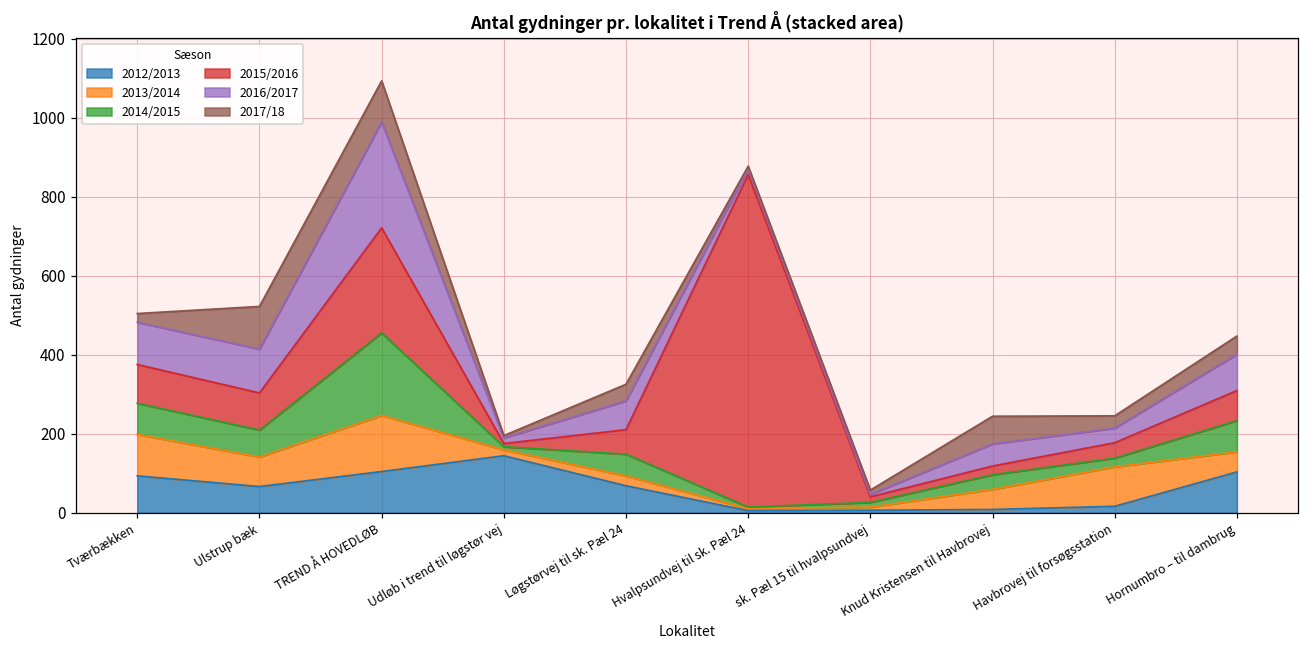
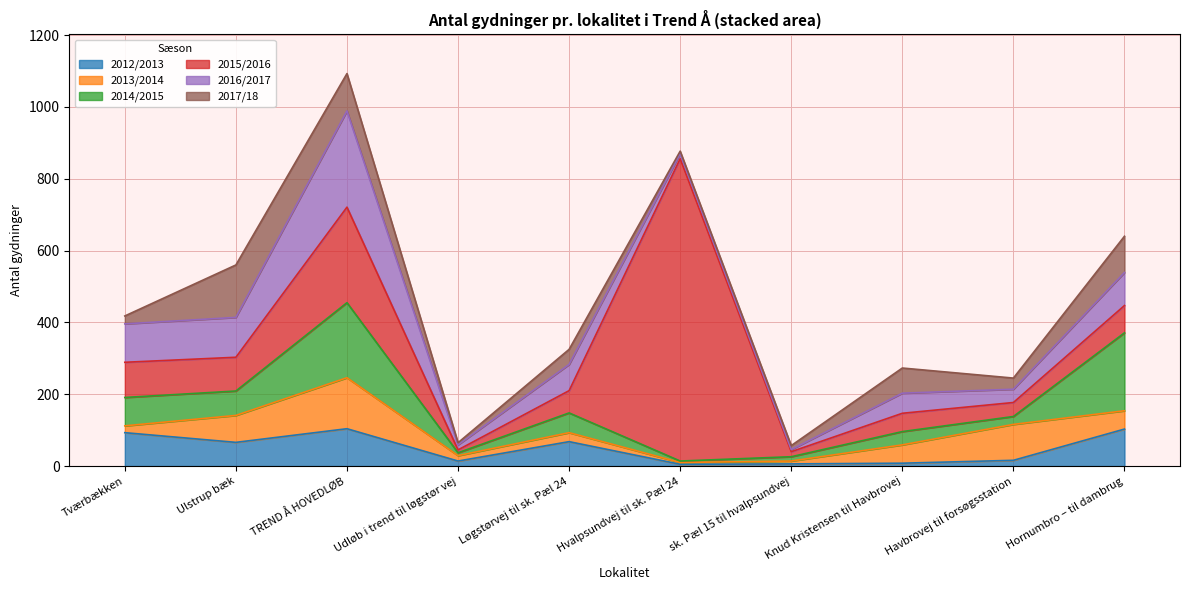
2013/2014, Tværbækken: 110 -> 20
2017/18, Ulstrup bæk: 110 -> 150
2012/2013, Udløb i trend til løgstør vej: 140 -> 10
2015/2016, Knud Kristensen til Havbrovej: 20 -> 50
2014/2015, Hornumbro – til dambrug: 80 -> 220
2017/18, Hornumbro – til dambrug: 50 -> 100
